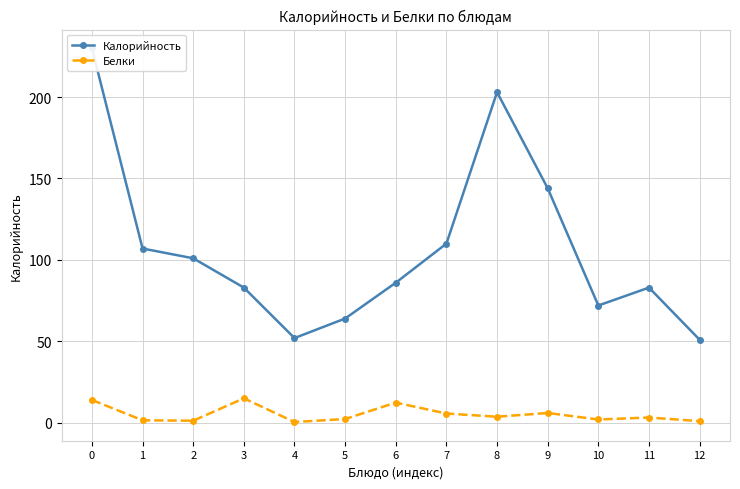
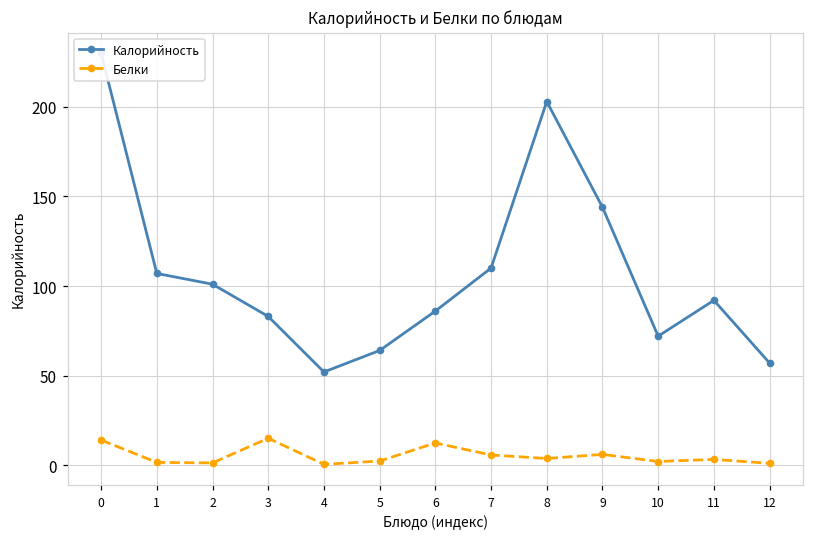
Калорийность, 11: 83 -> 92
Калорийность, 12: 51 -> 57
